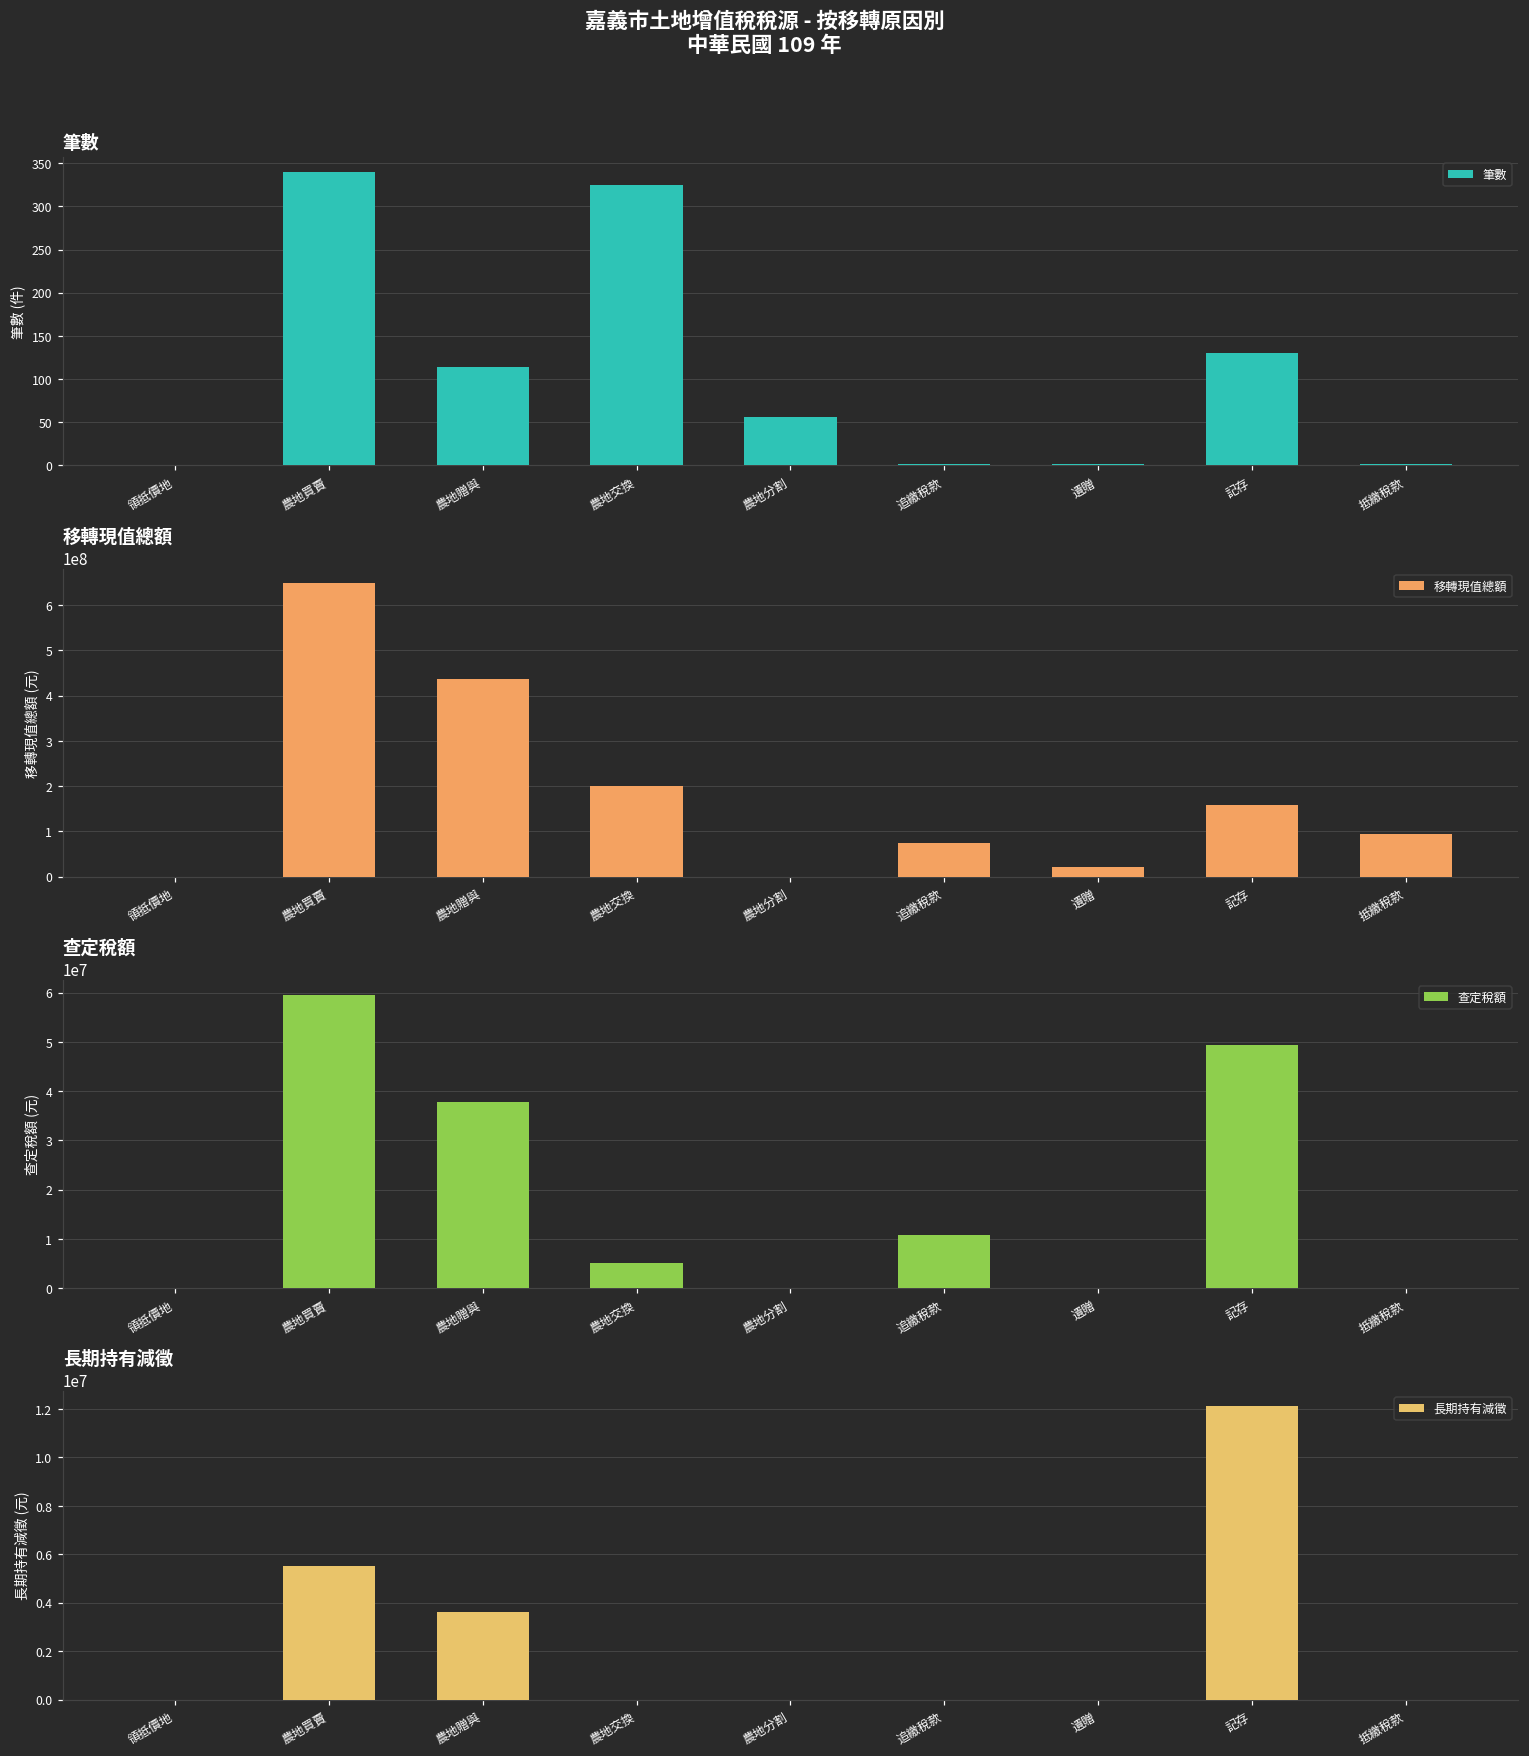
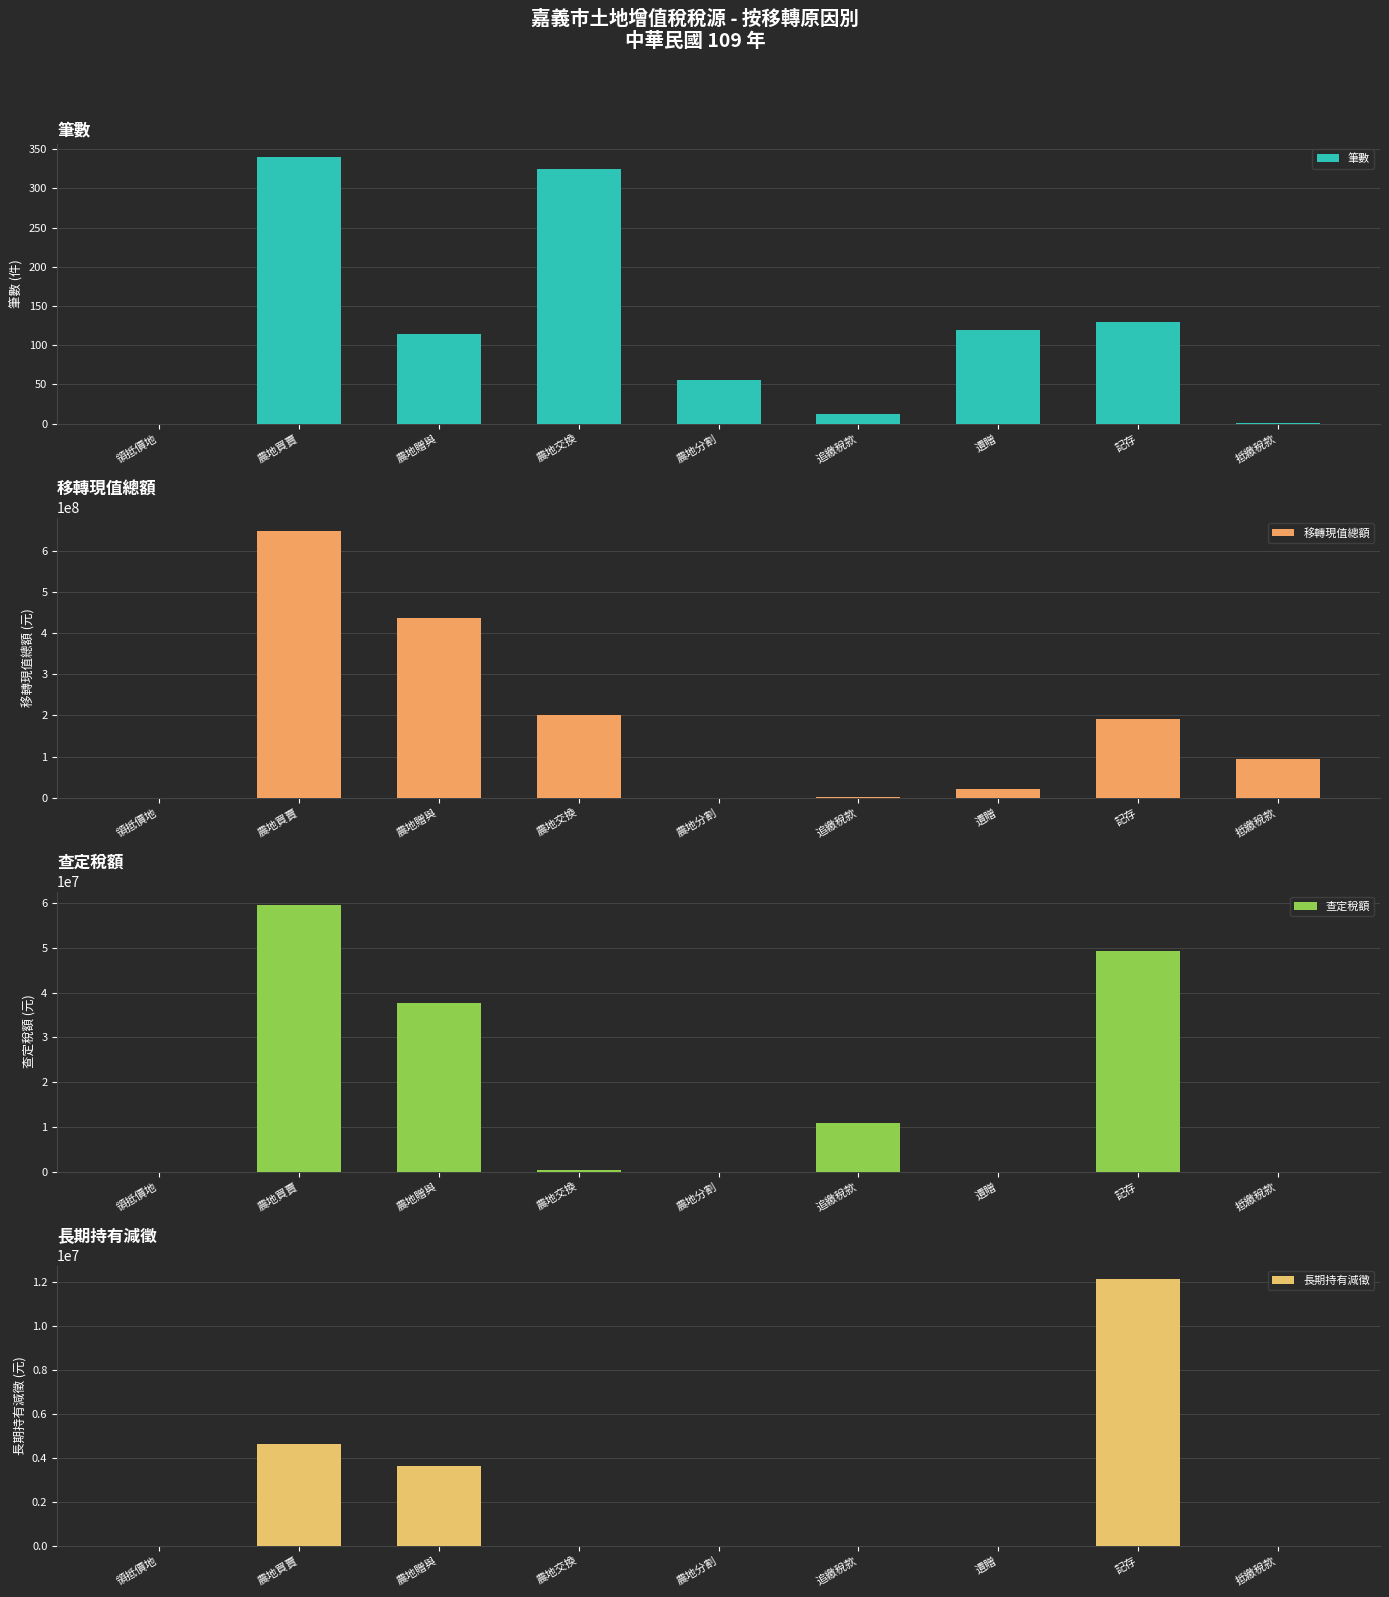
筆數, 追繳稅款: 0 -> 10
筆數, 遺贈: 0 -> 120
移轉現值總額, 追繳稅款: 70000000 -> 0
移轉現值總額, 記存: 160000000 -> 190000000
查定稅額, 農地交換: 5000000 -> 0
長期持有減徵, 農地買賣: 5500000 -> 4600000
